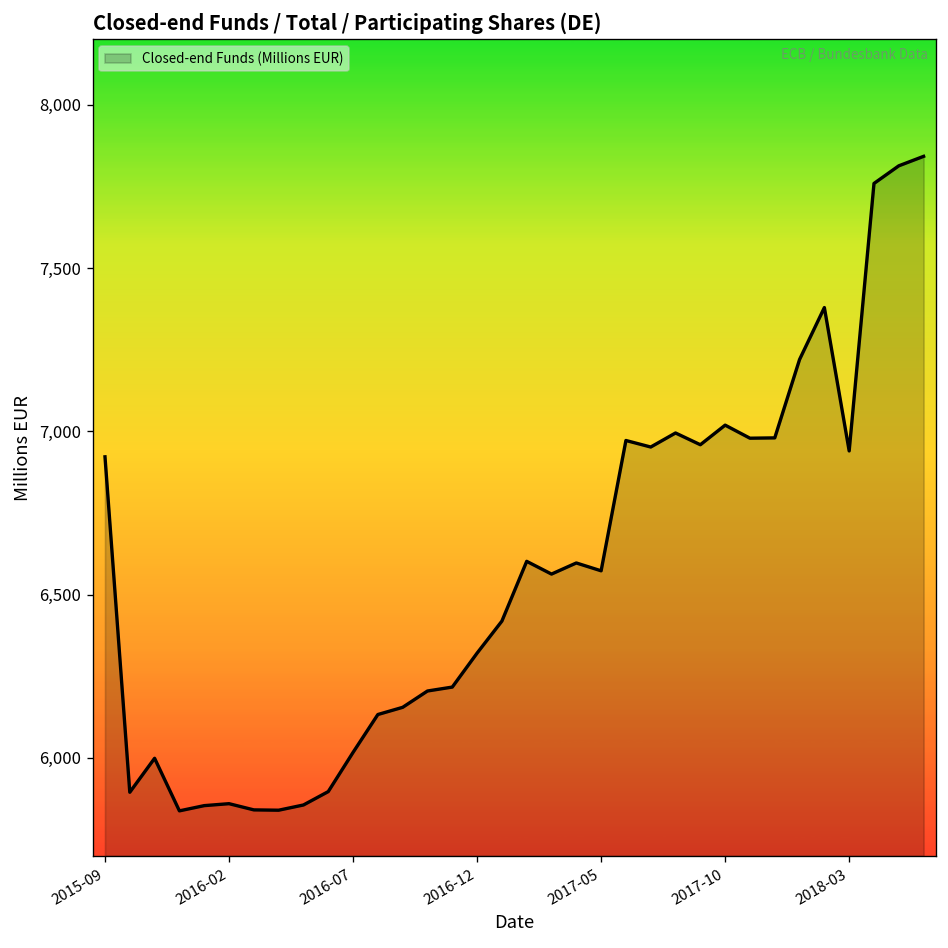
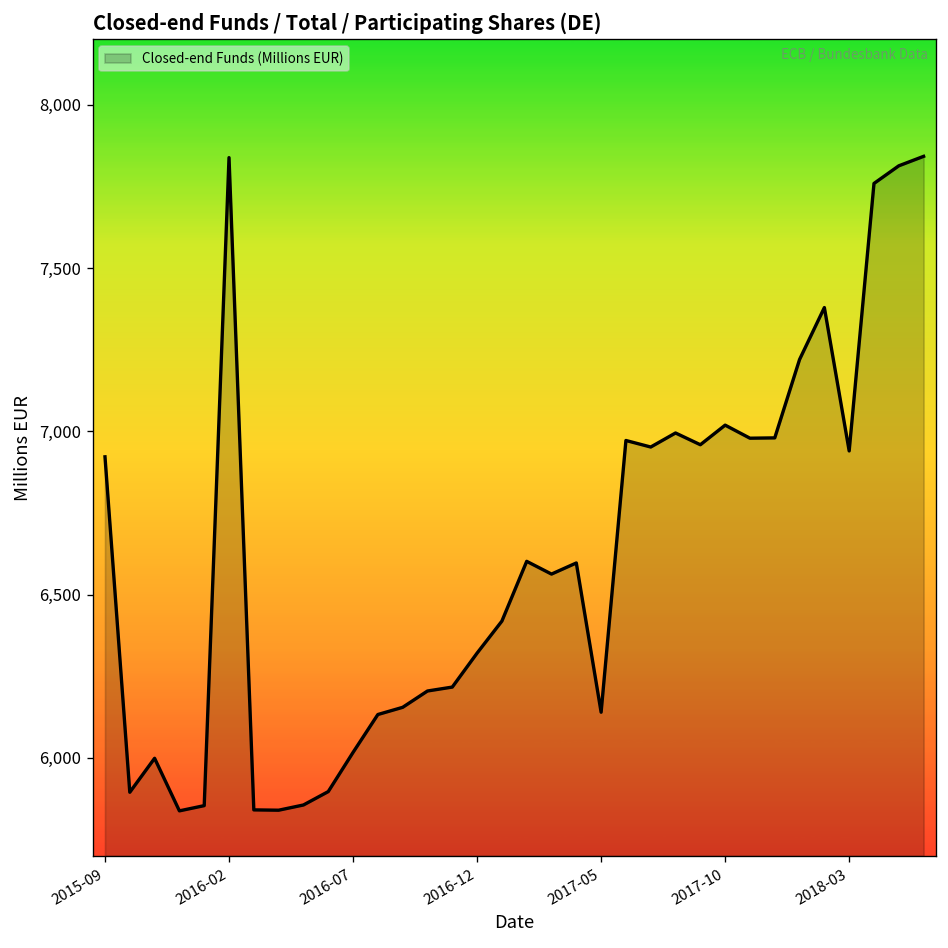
2016-02: 5,860 -> 7,840
2017-05: 6,570 -> 6,140
